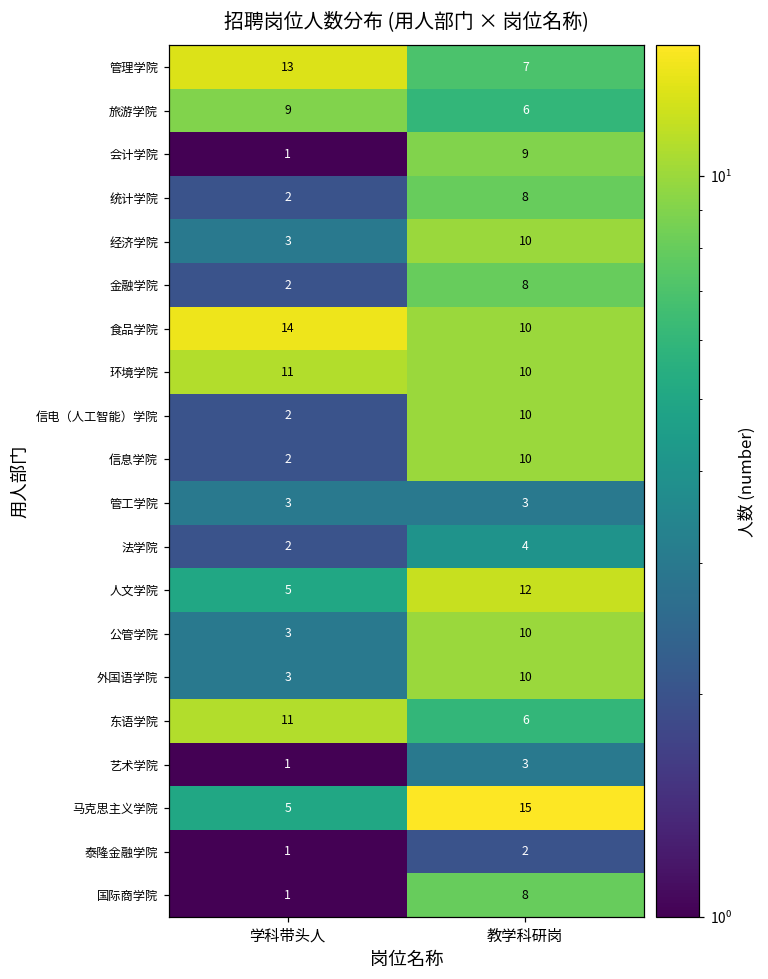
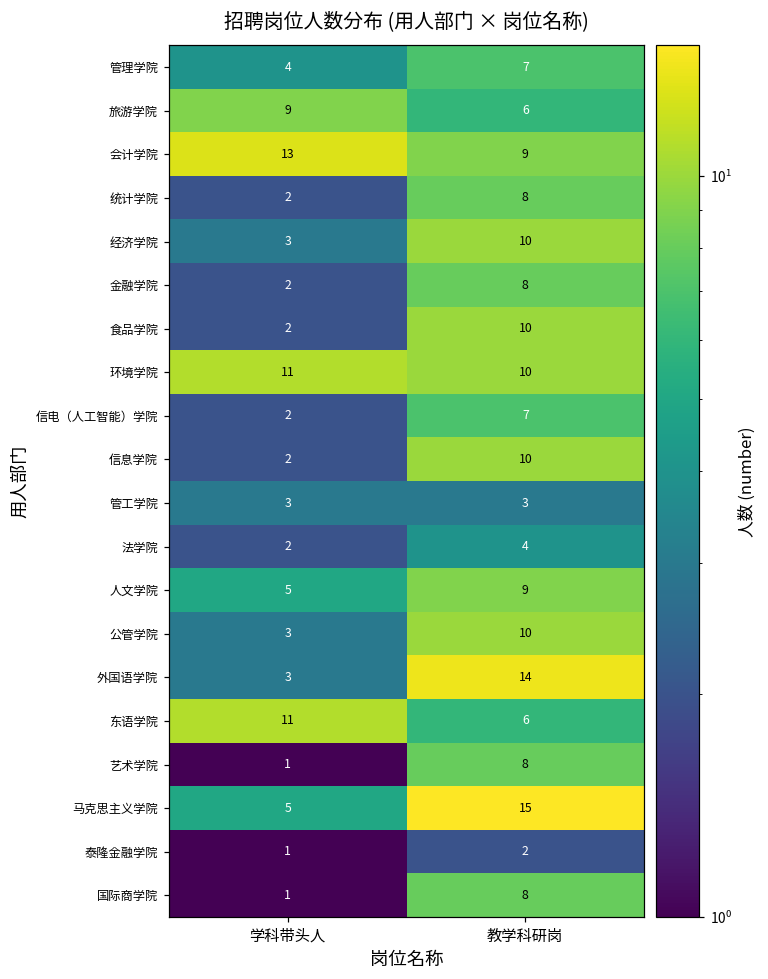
管理学院, 学科带头人: 13 -> 4
会计学院, 学科带头人: 1 -> 13
食品学院, 学科带头人: 14 -> 2
信电（人工智能）学院, 教学科研岗: 10 -> 7
人文学院, 教学科研岗: 12 -> 9
外国语学院, 教学科研岗: 10 -> 14
艺术学院, 教学科研岗: 3 -> 8
